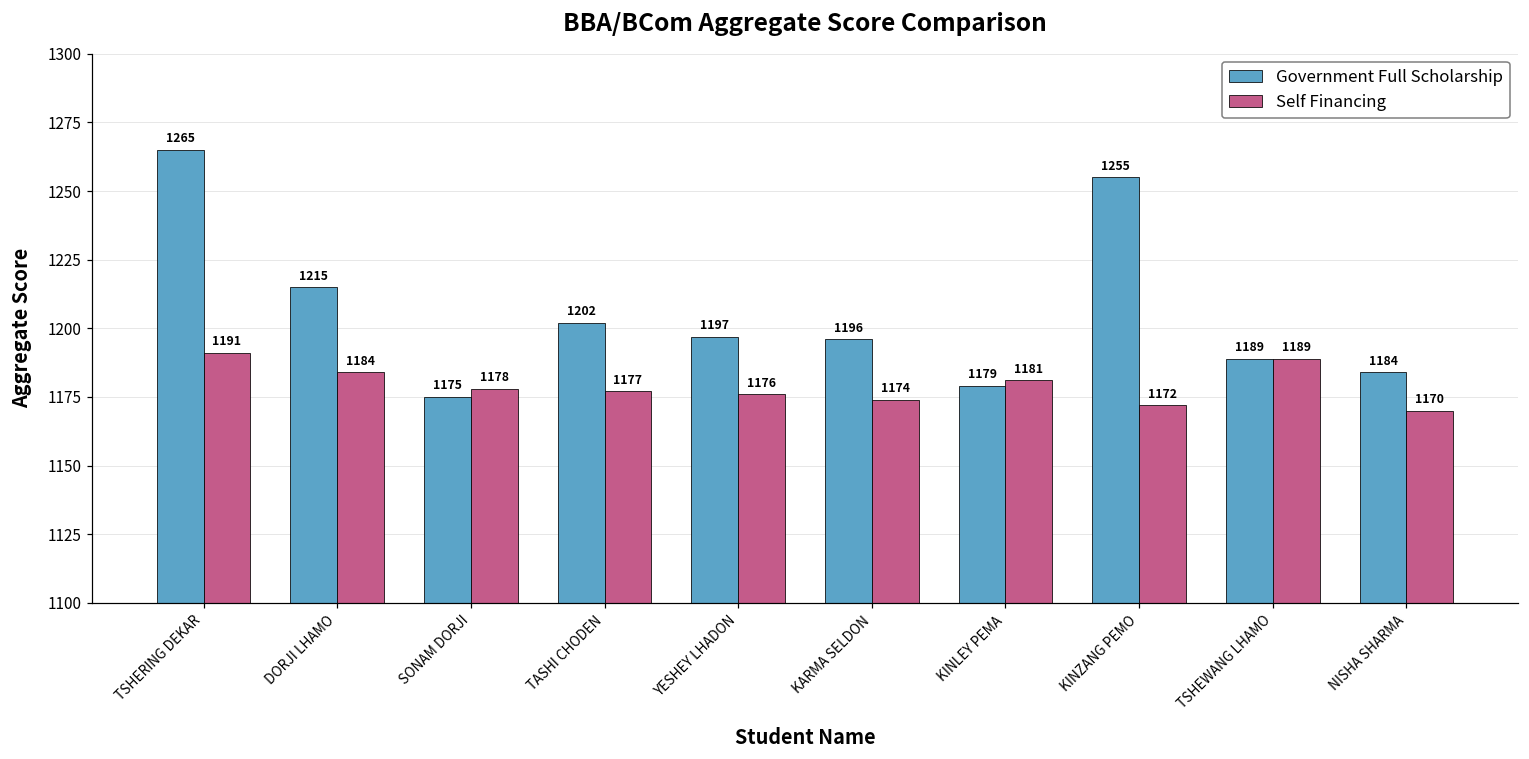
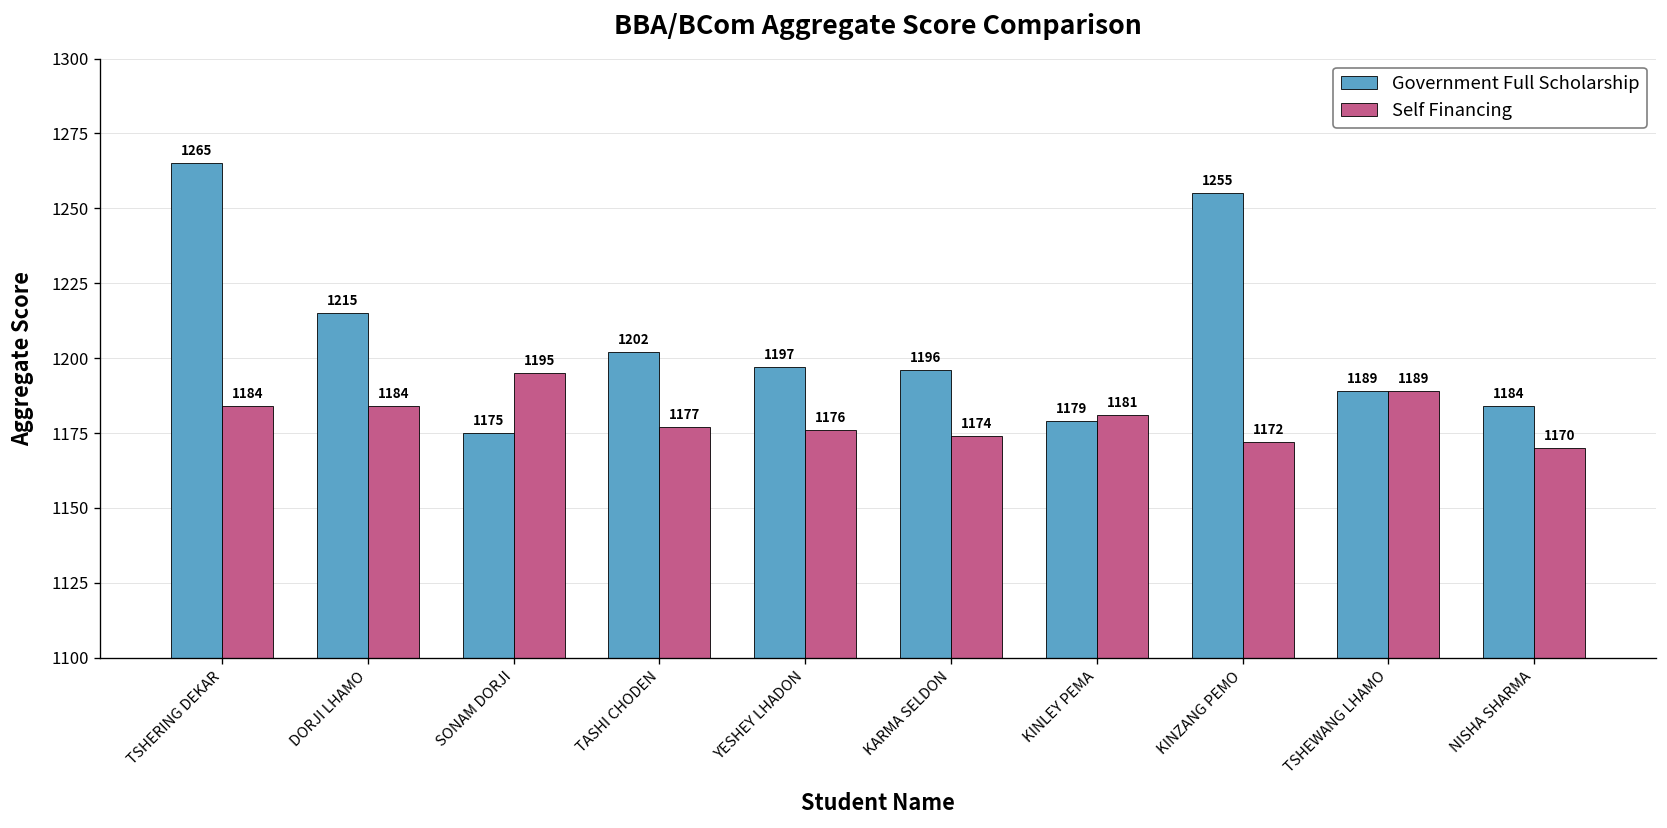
Self Financing, TSHERING DEKAR: 1191 -> 1184
Self Financing, SONAM DORJI: 1178 -> 1195
